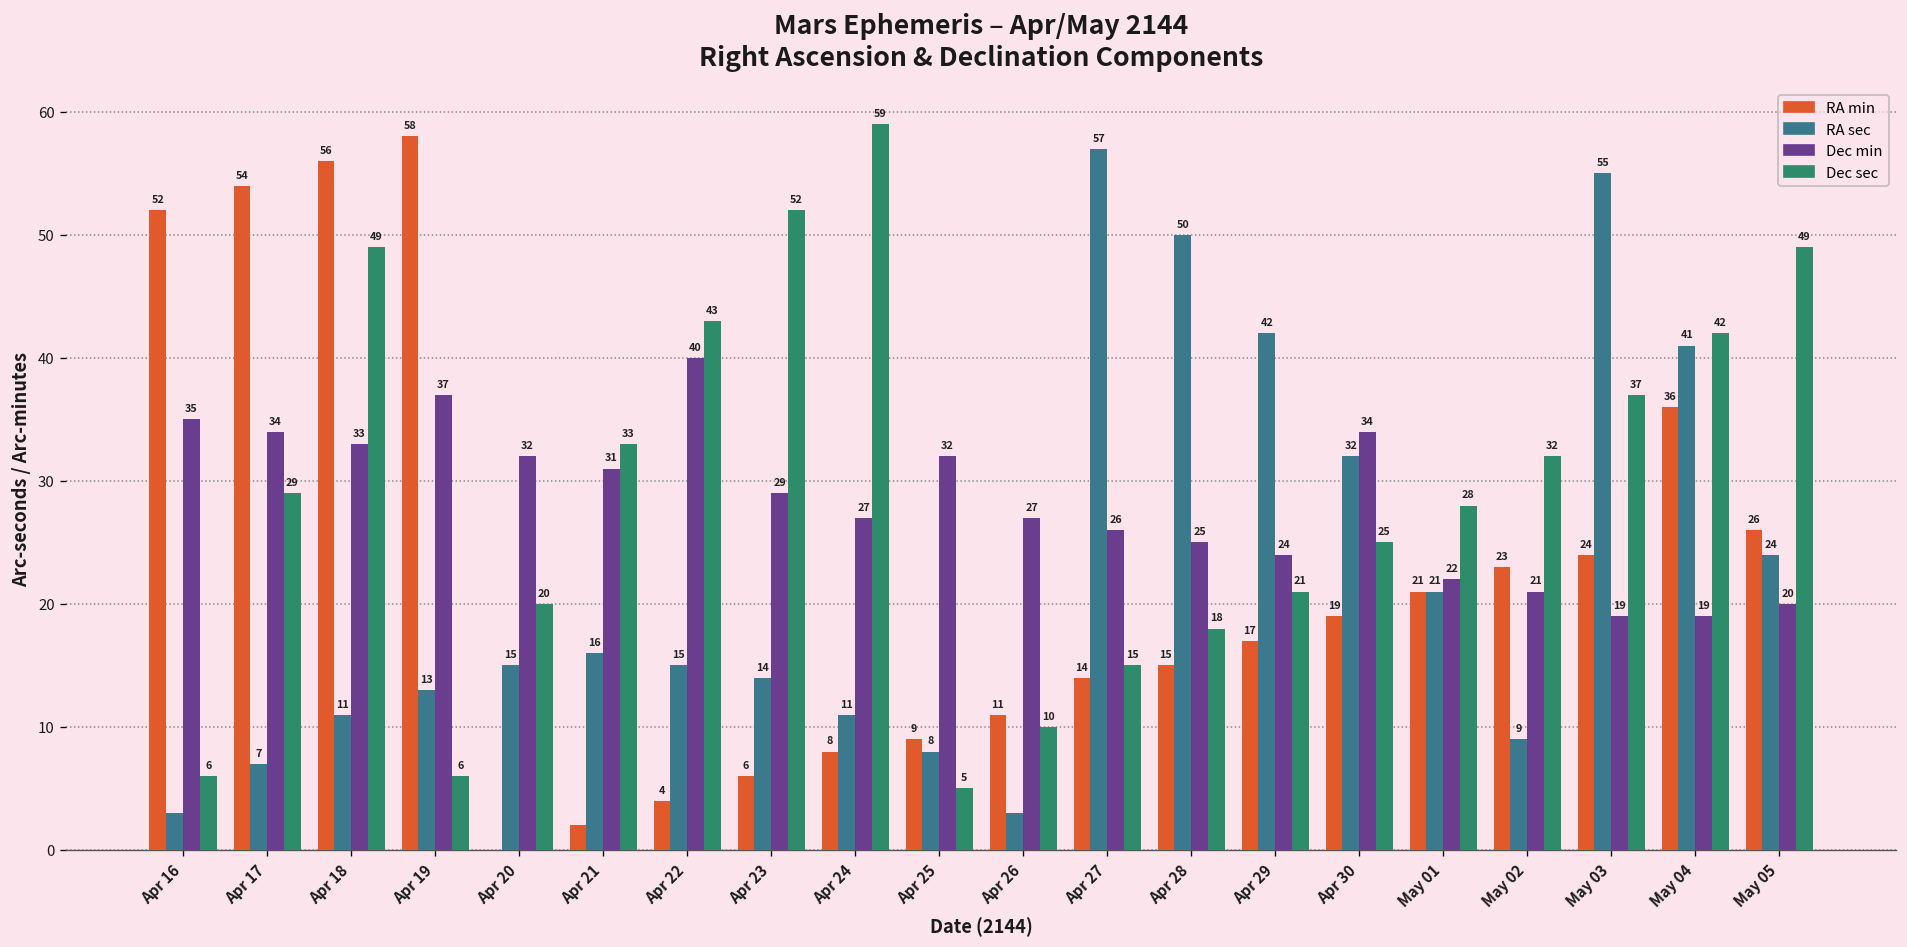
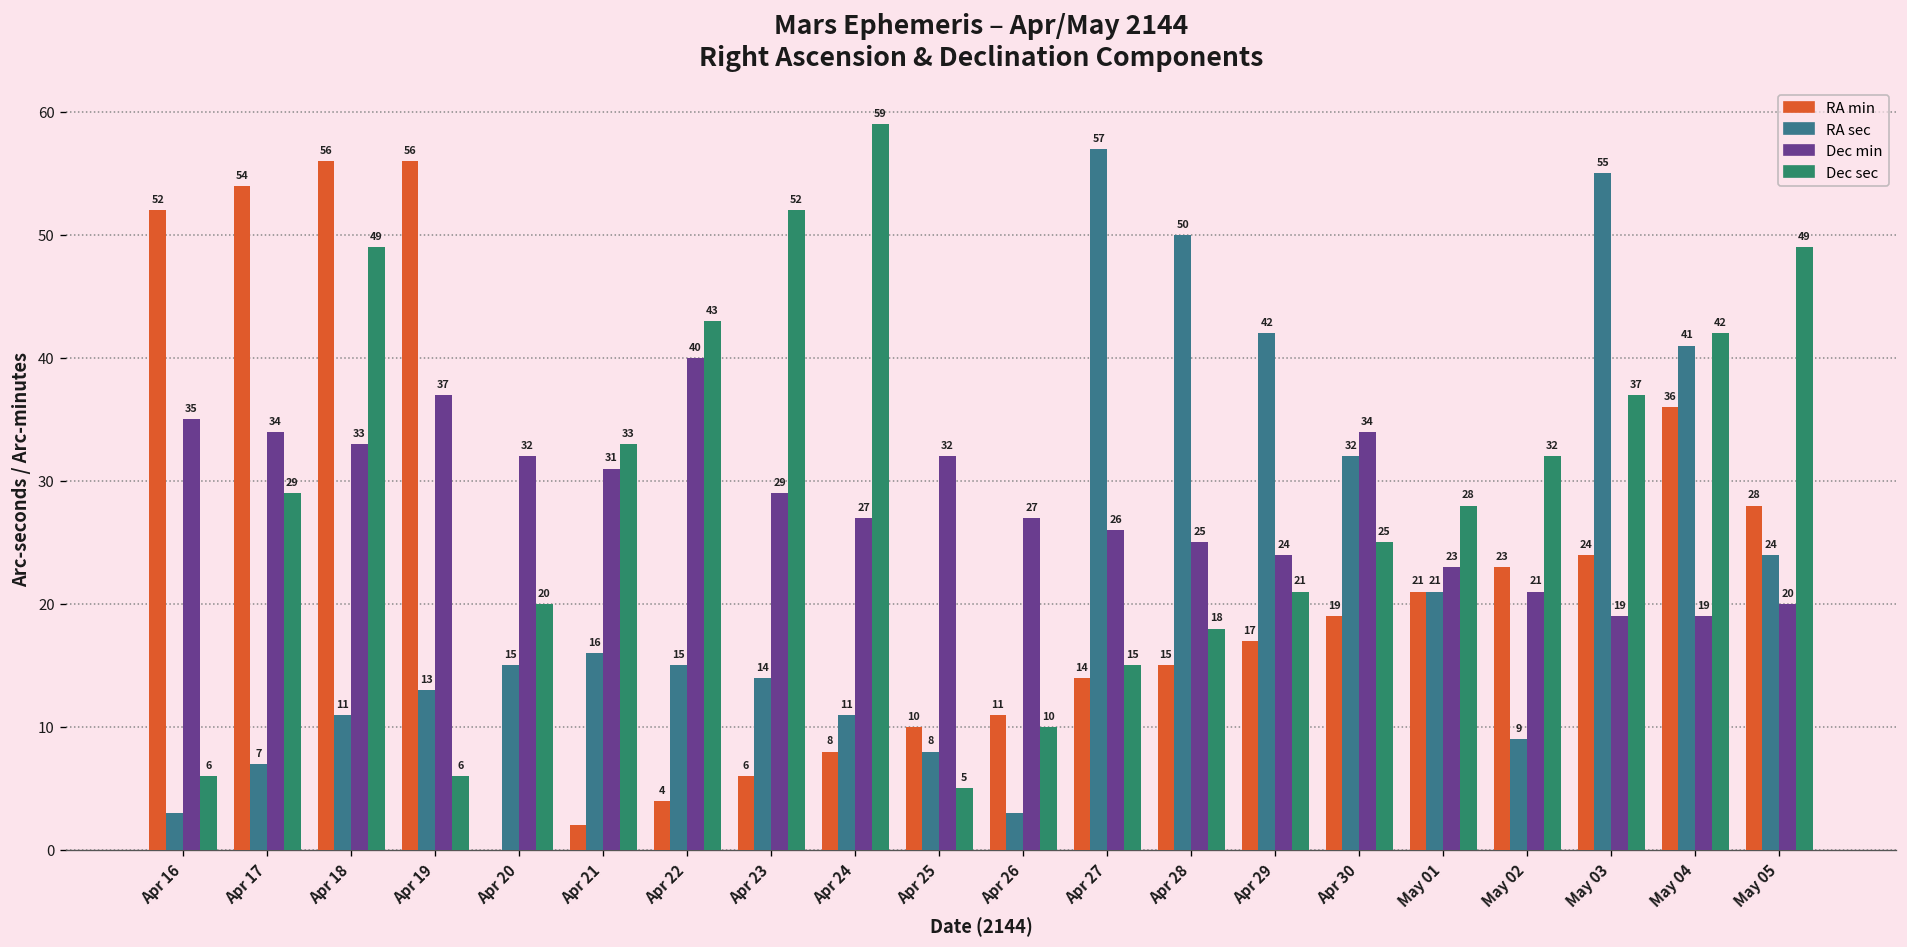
RA min, Apr 19: 58 -> 56
RA min, Apr 25: 9 -> 10
Dec min, May 01: 22 -> 23
RA min, May 05: 26 -> 28
